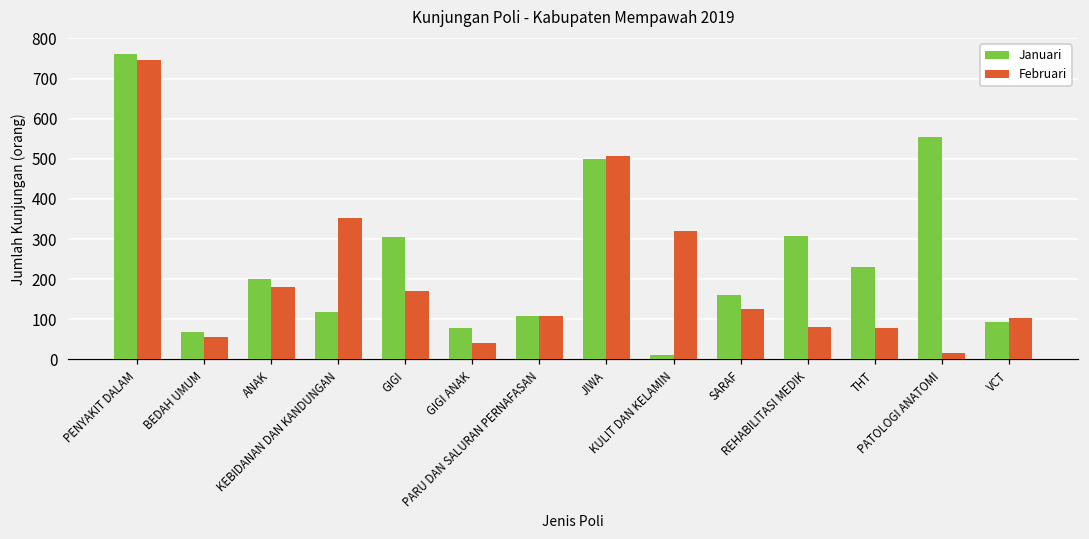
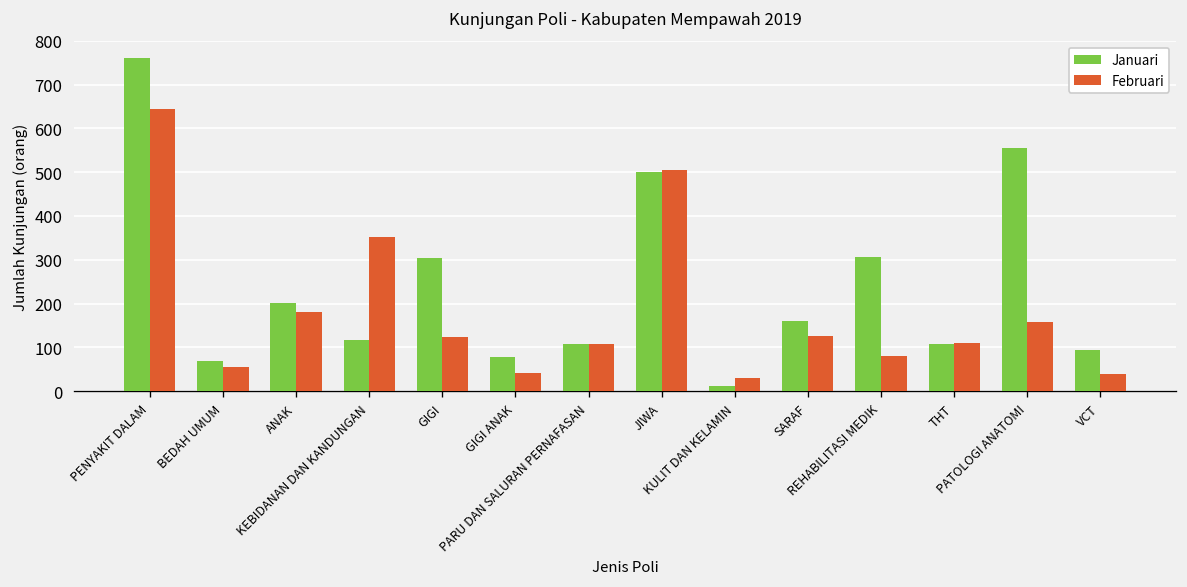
Februari, PENYAKIT DALAM: 750 -> 640
Februari, GIGI: 170 -> 120
Februari, KULIT DAN KELAMIN: 320 -> 30
Januari, THT: 230 -> 110
Februari, THT: 80 -> 110
Februari, PATOLOGI ANATOMI: 20 -> 160
Februari, VCT: 100 -> 40
